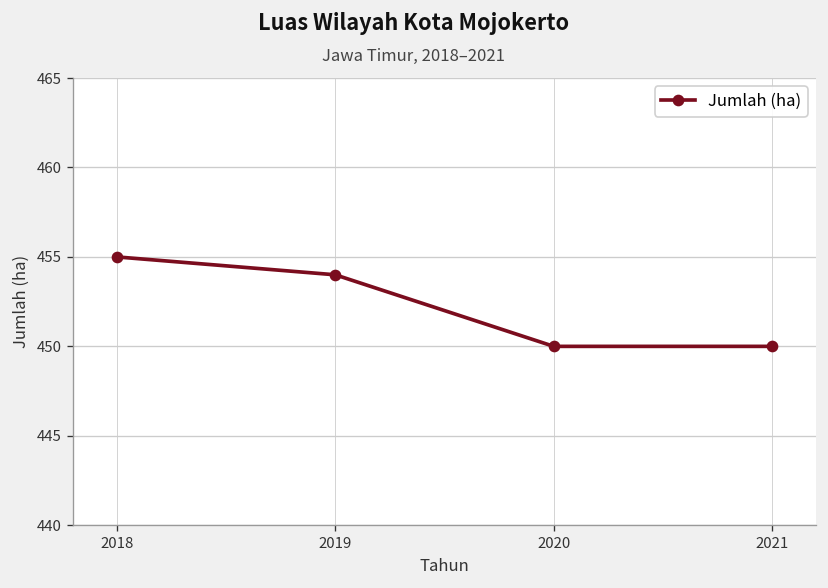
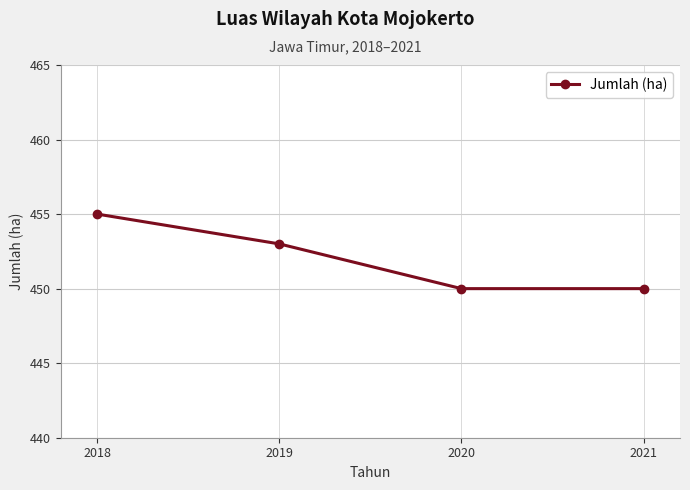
2019: 454 -> 453
